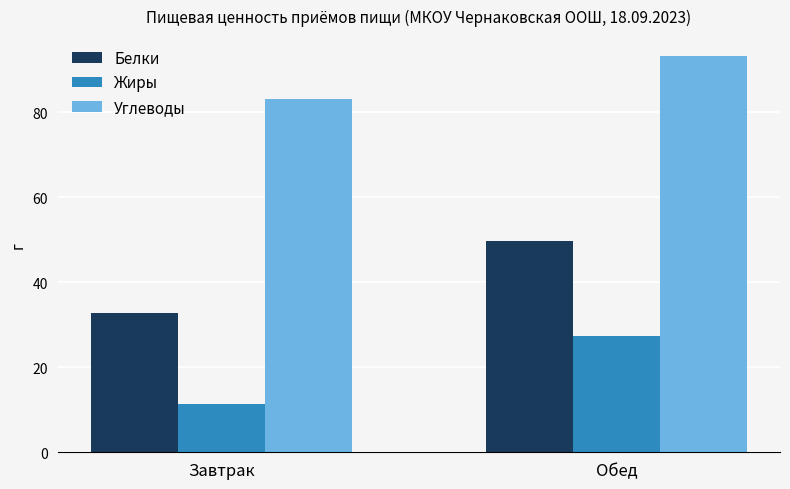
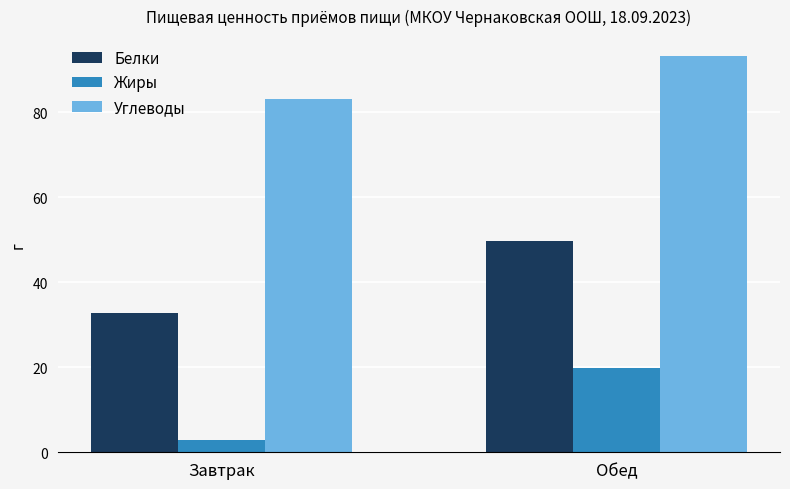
Жиры, Завтрак: 11 -> 3
Жиры, Обед: 27 -> 20
